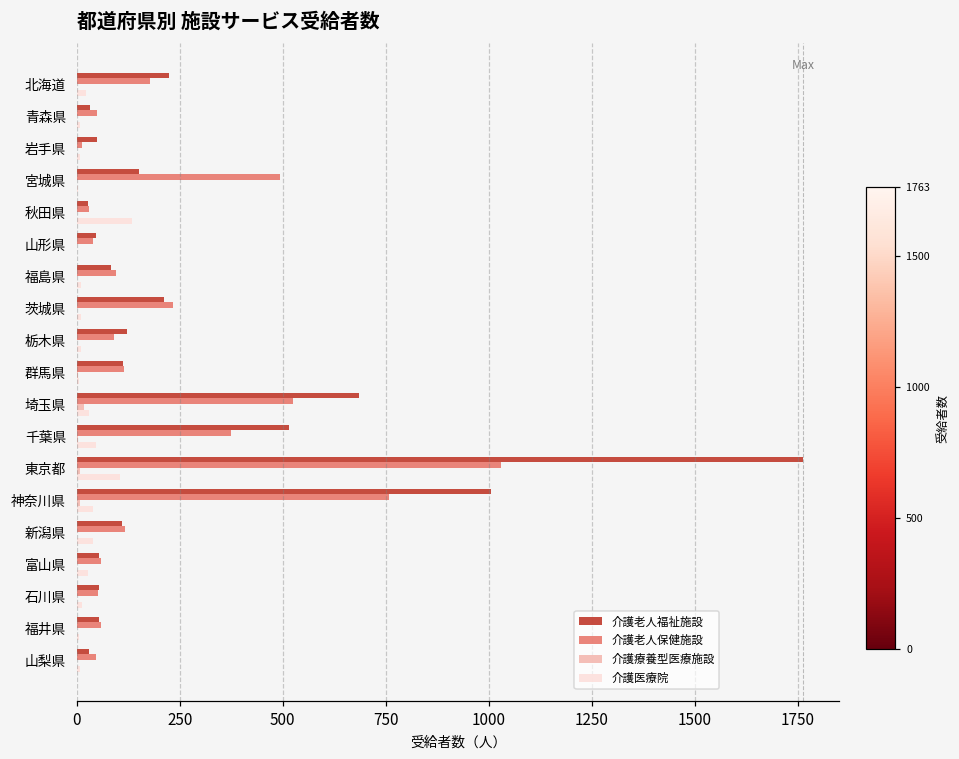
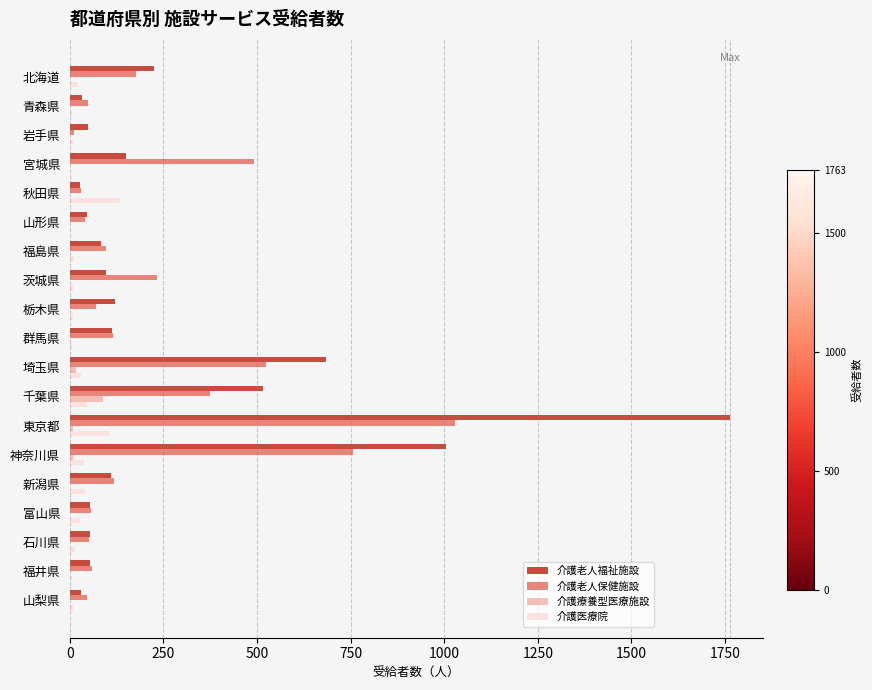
介護老人福祉施設, 茨城県: 210 -> 100
介護老人保健施設, 栃木県: 90 -> 70
介護療養型医療施設, 千葉県: 0 -> 90
